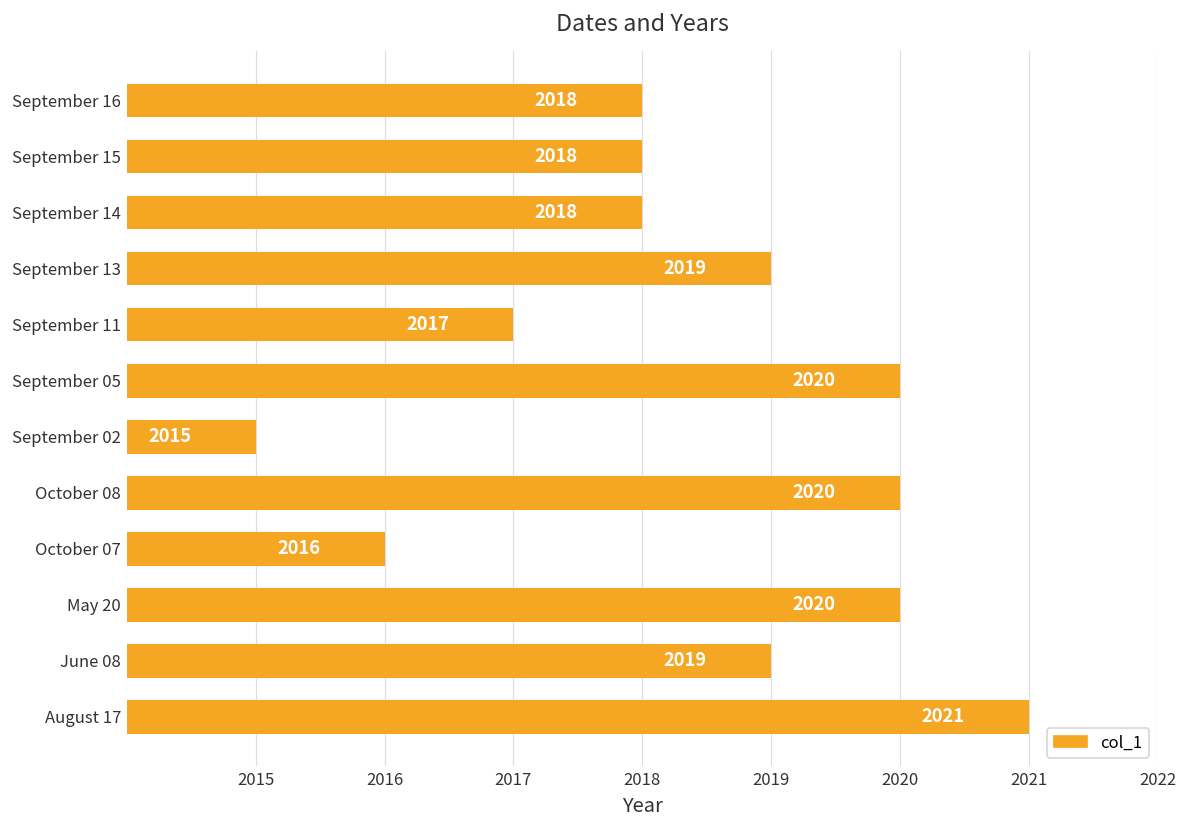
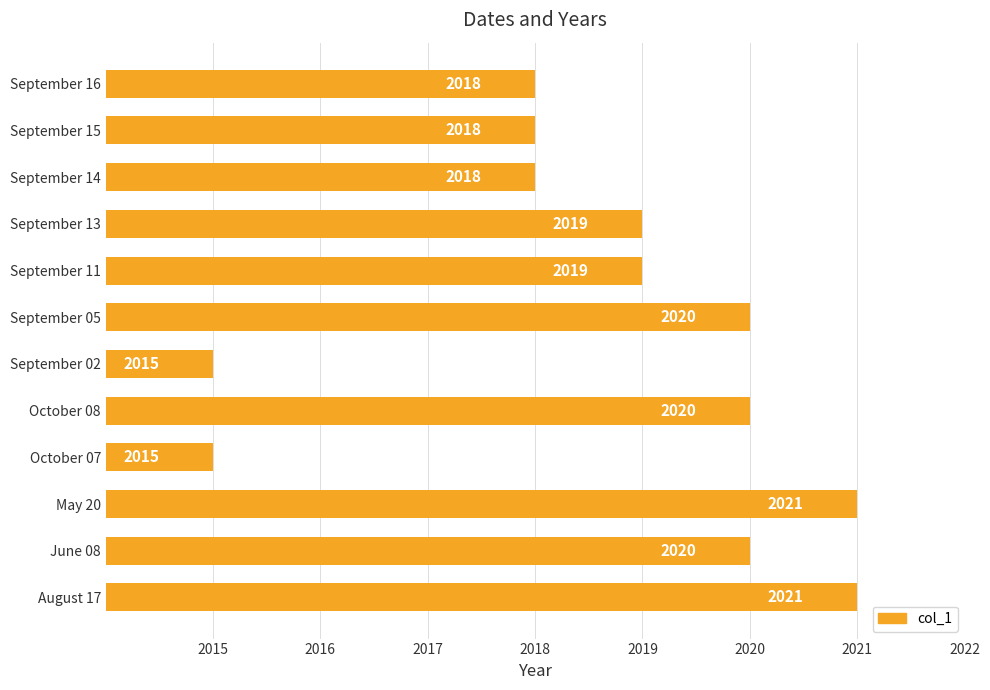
September 11: 2017 -> 2019
October 07: 2016 -> 2015
May 20: 2020 -> 2021
June 08: 2019 -> 2020
